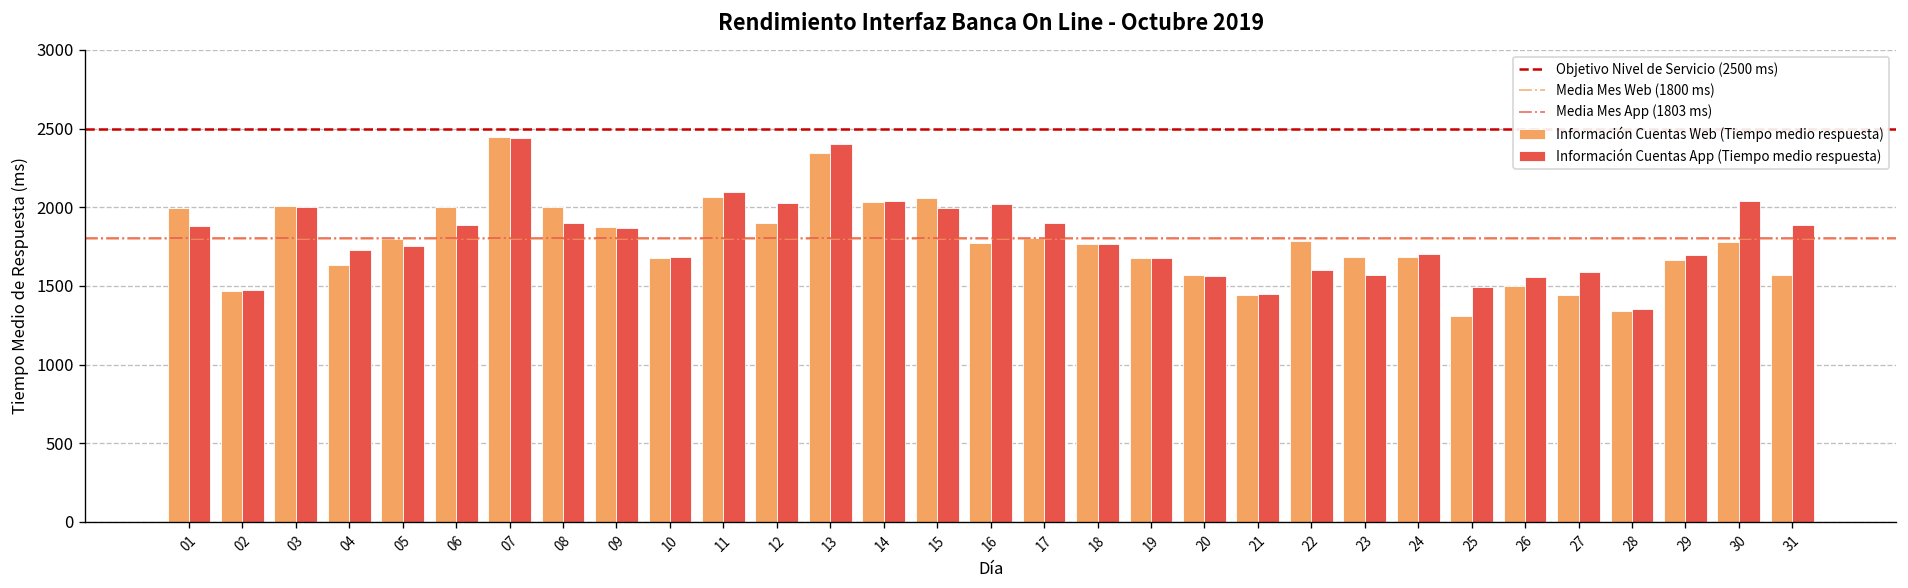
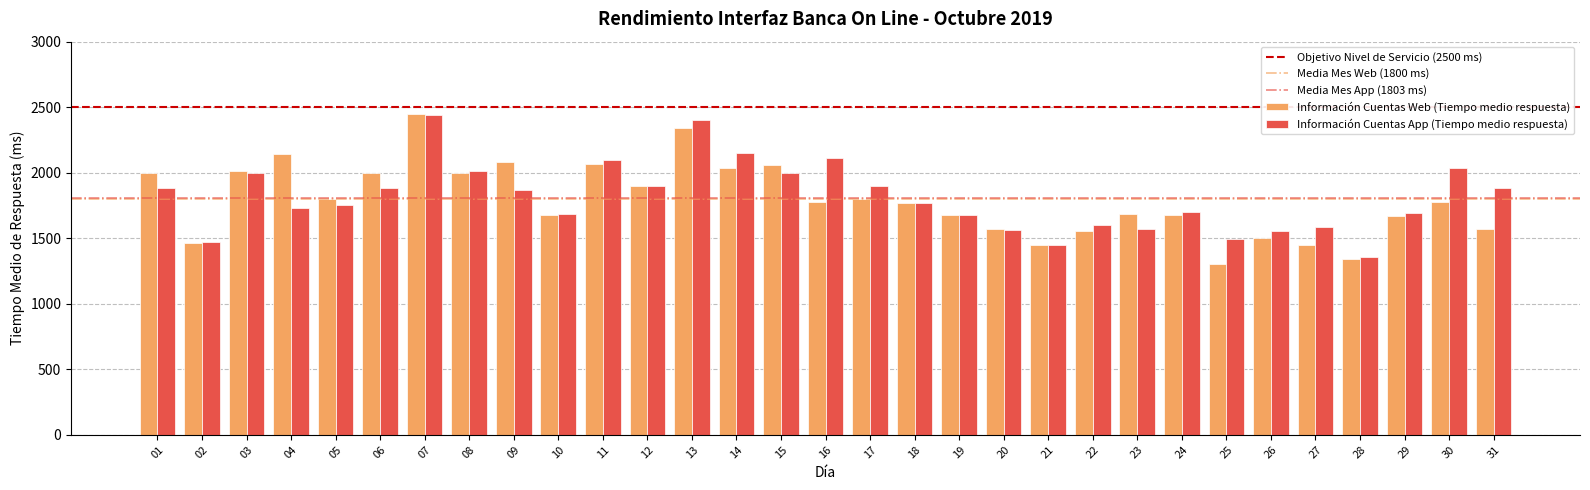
Información Cuentas Web (Tiempo medio respuesta), 04: 1630 -> 2150
Información Cuentas App (Tiempo medio respuesta), 08: 1900 -> 2010
Información Cuentas Web (Tiempo medio respuesta), 09: 1880 -> 2080
Información Cuentas App (Tiempo medio respuesta), 12: 2030 -> 1900
Información Cuentas App (Tiempo medio respuesta), 14: 2040 -> 2150
Información Cuentas App (Tiempo medio respuesta), 16: 2020 -> 2110
Información Cuentas Web (Tiempo medio respuesta), 22: 1790 -> 1560
